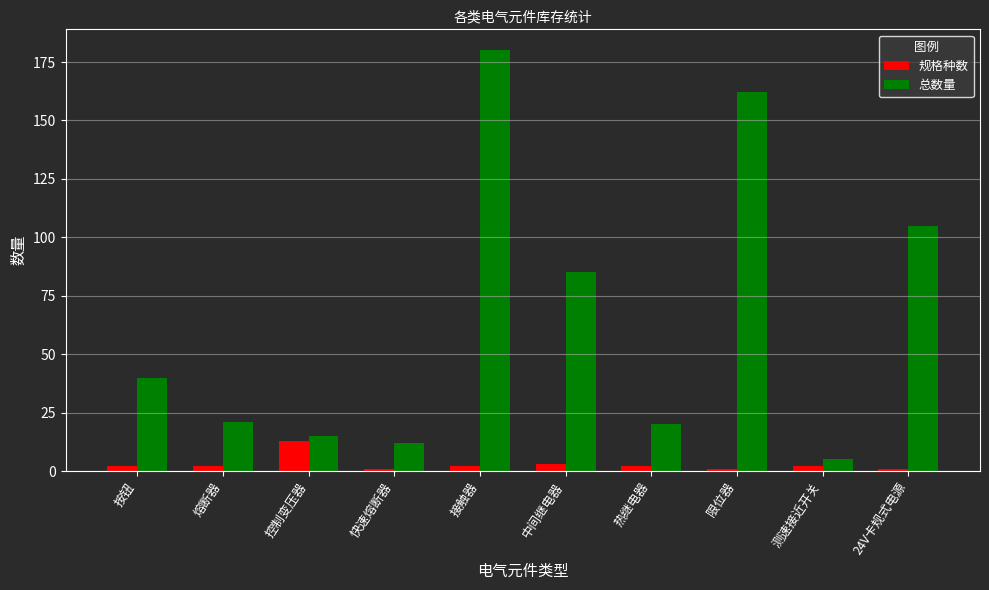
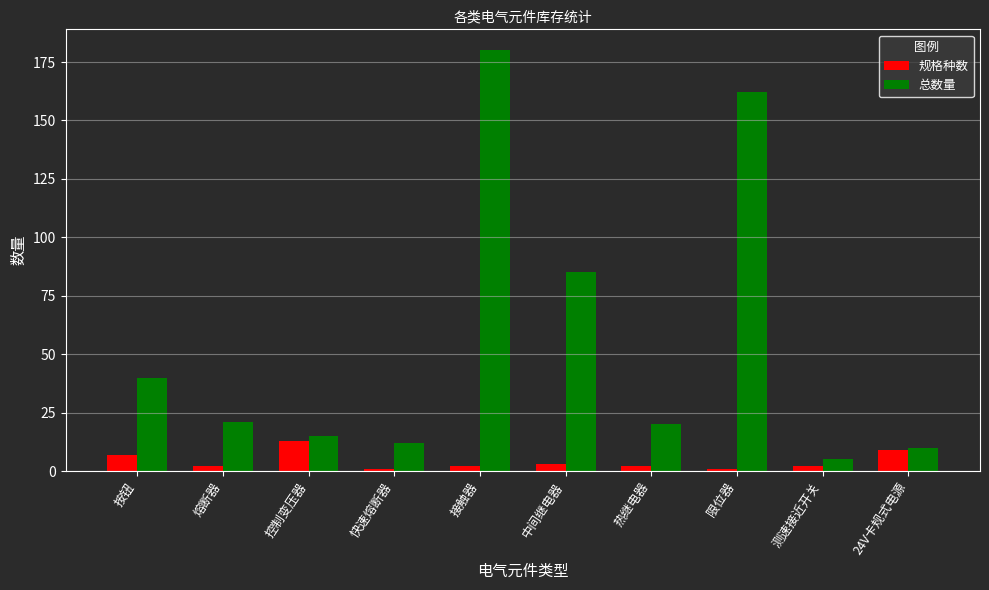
规格种数, 按钮: 2 -> 7
规格种数, 24V卡规式电源: 1 -> 9
总数量, 24V卡规式电源: 105 -> 10
